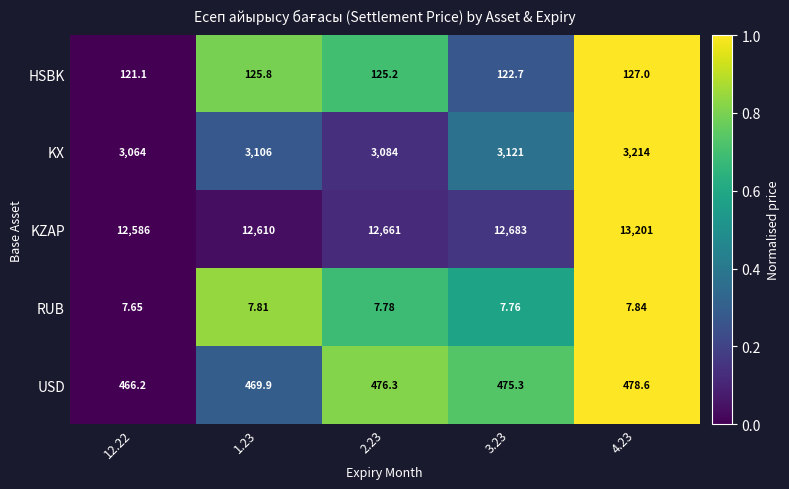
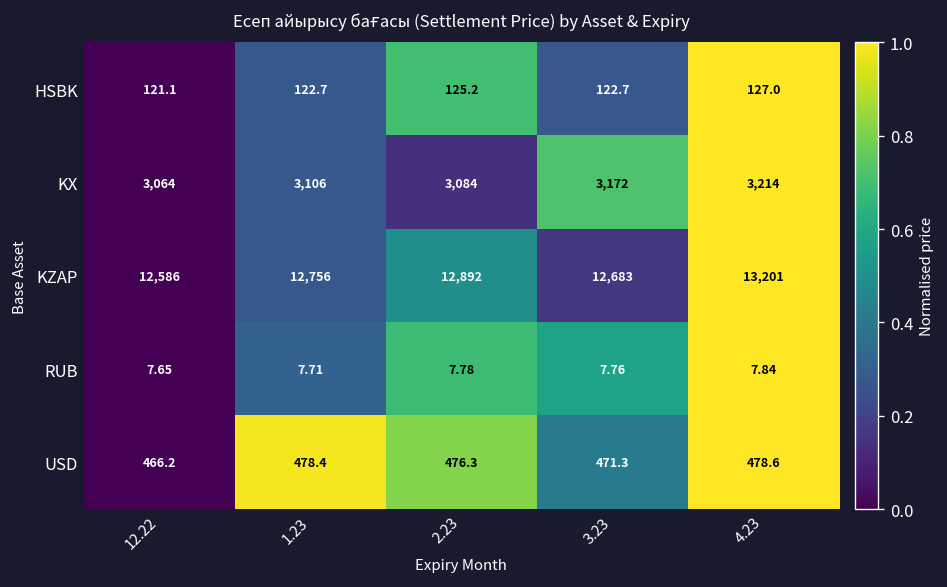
HSBK, 1.23: 125.8 -> 122.7
KX, 3.23: 3,121 -> 3,172
KZAP, 1.23: 12,610 -> 12,756
KZAP, 2.23: 12,661 -> 12,892
RUB, 1.23: 7.81 -> 7.71
USD, 1.23: 469.9 -> 478.4
USD, 3.23: 475.3 -> 471.3
